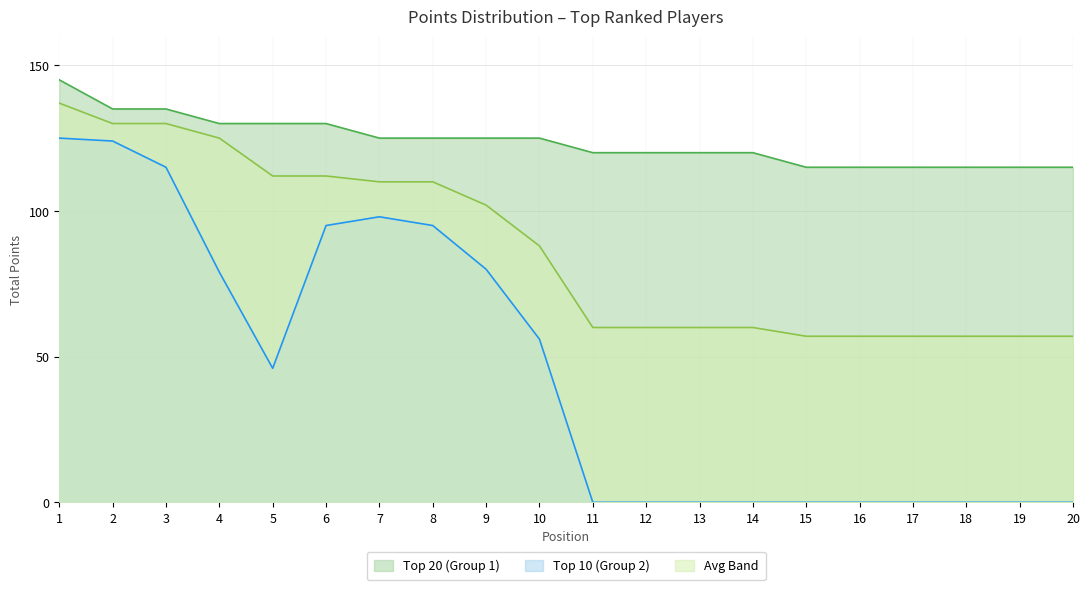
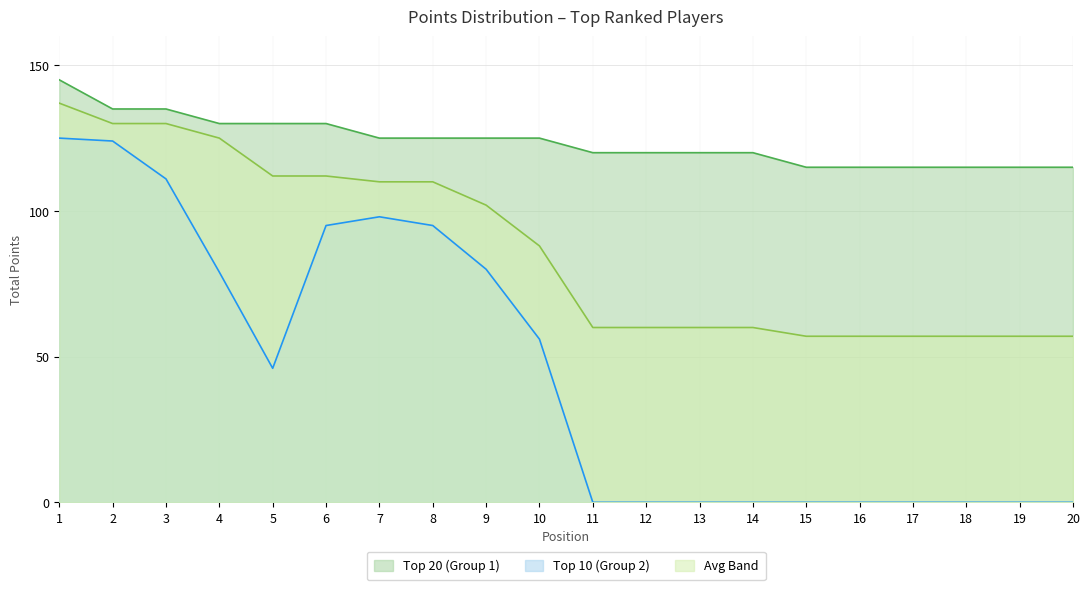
Top 10 (Group 2), 3: 115 -> 111
